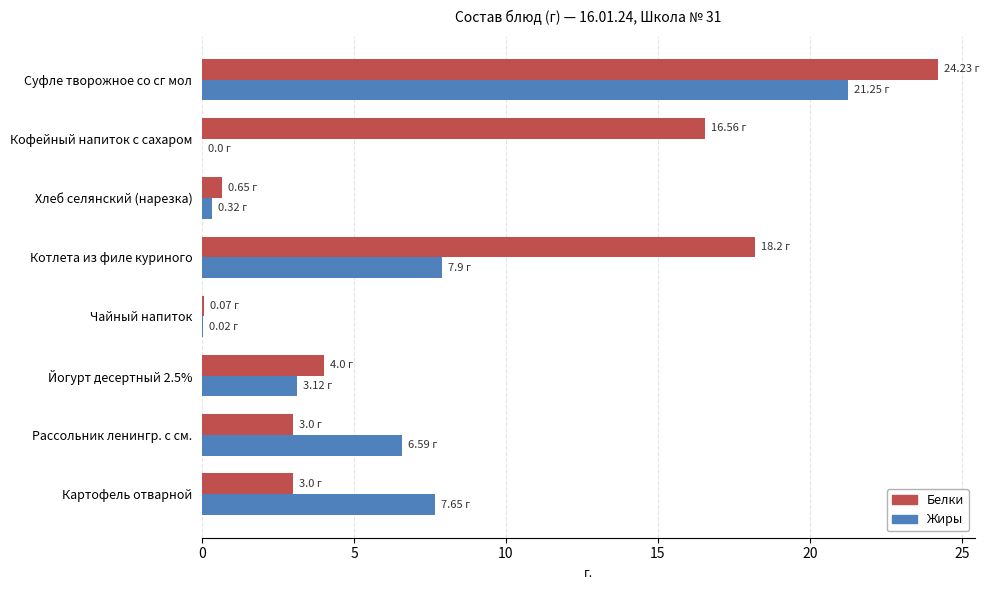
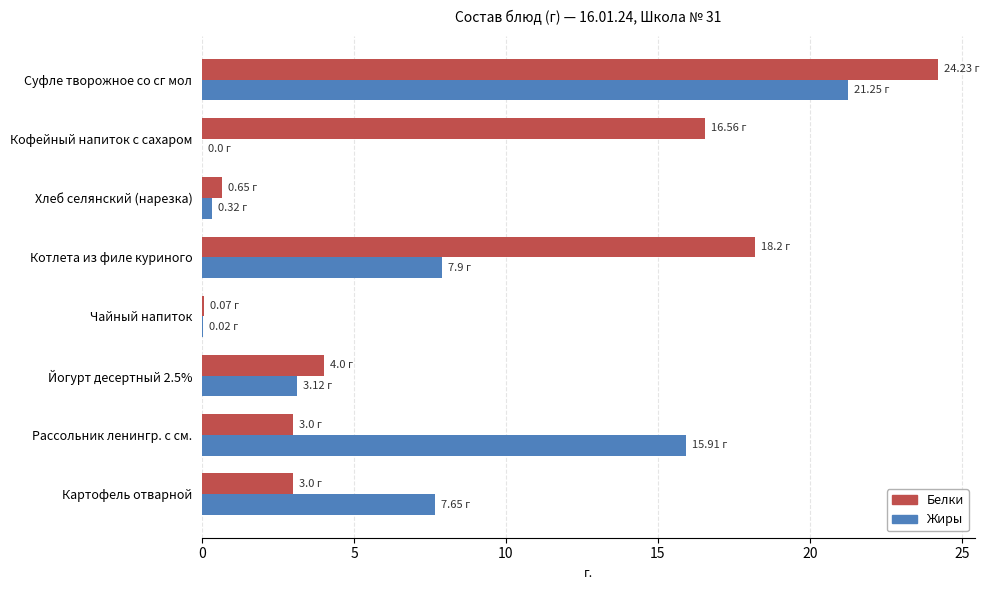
Жиры, Рассольник ленингр. с см.: 6.59 -> 15.91
